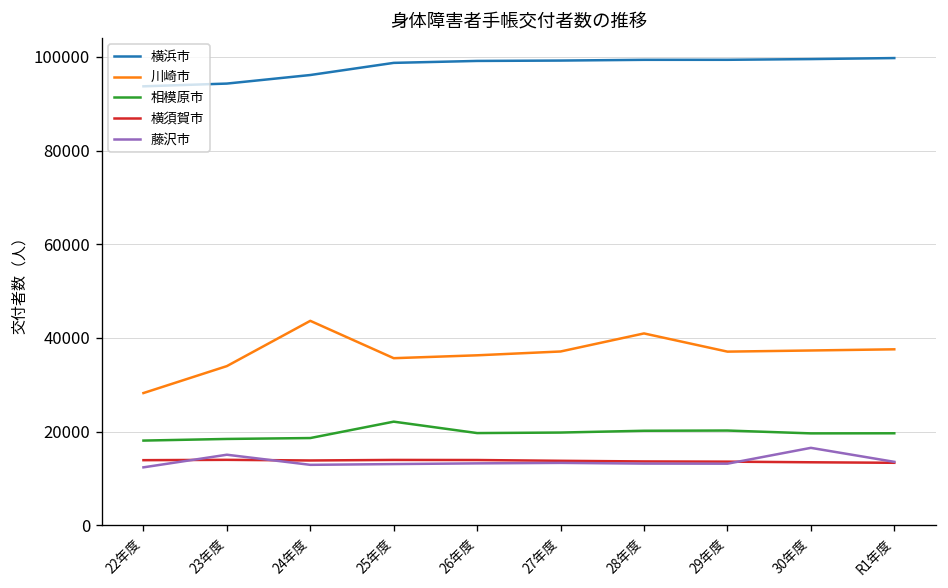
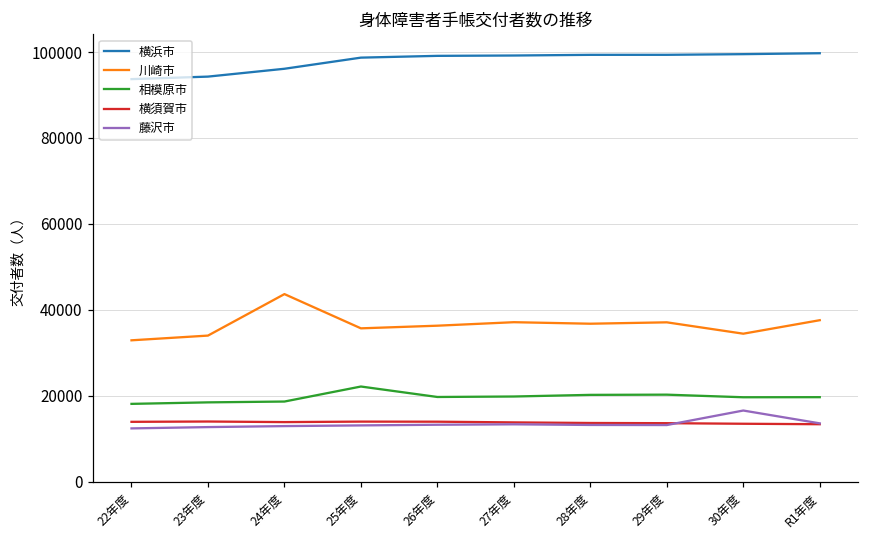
川崎市, 22年度: 28000 -> 33000
藤沢市, 23年度: 15000 -> 13000
川崎市, 28年度: 41000 -> 37000
川崎市, 30年度: 37000 -> 34000
